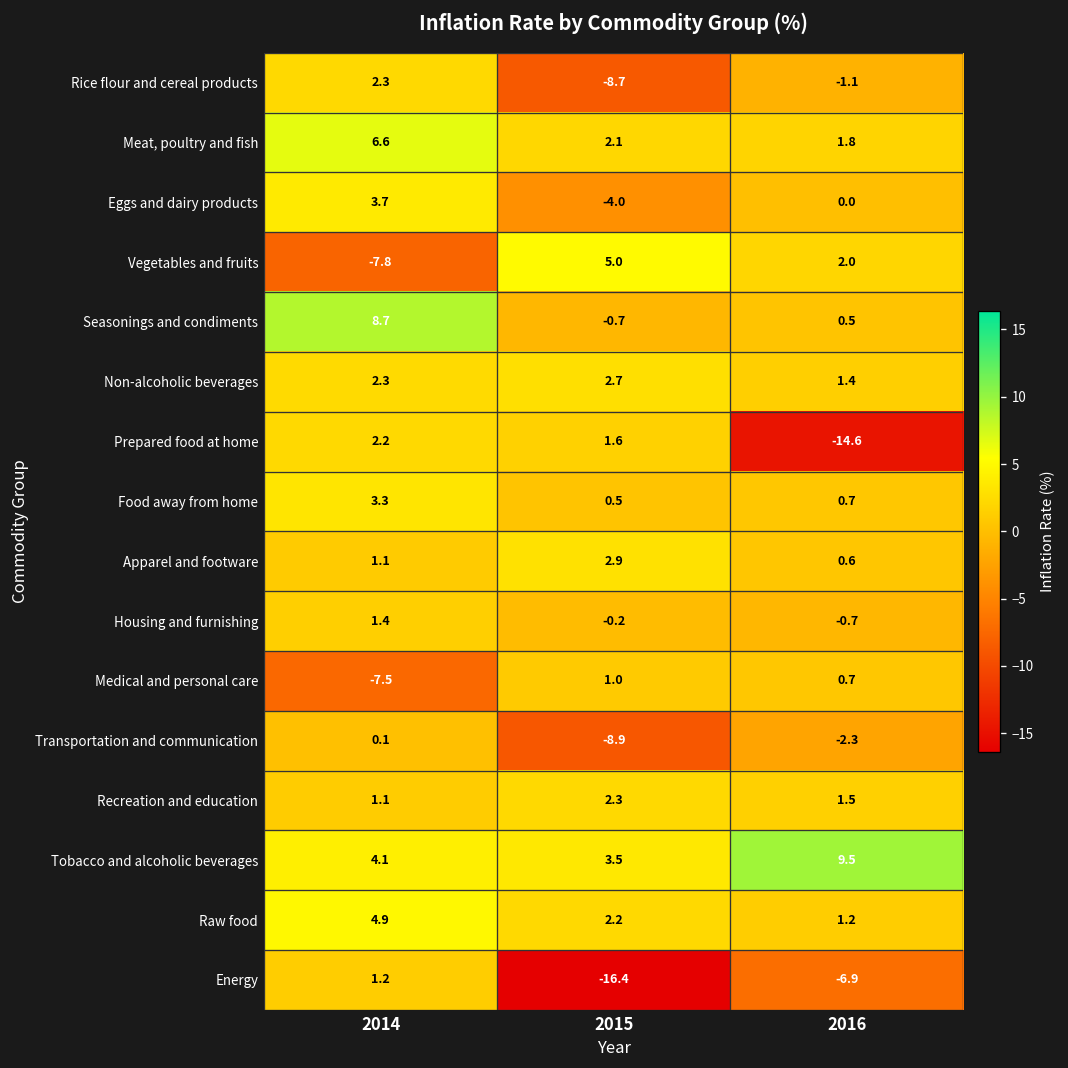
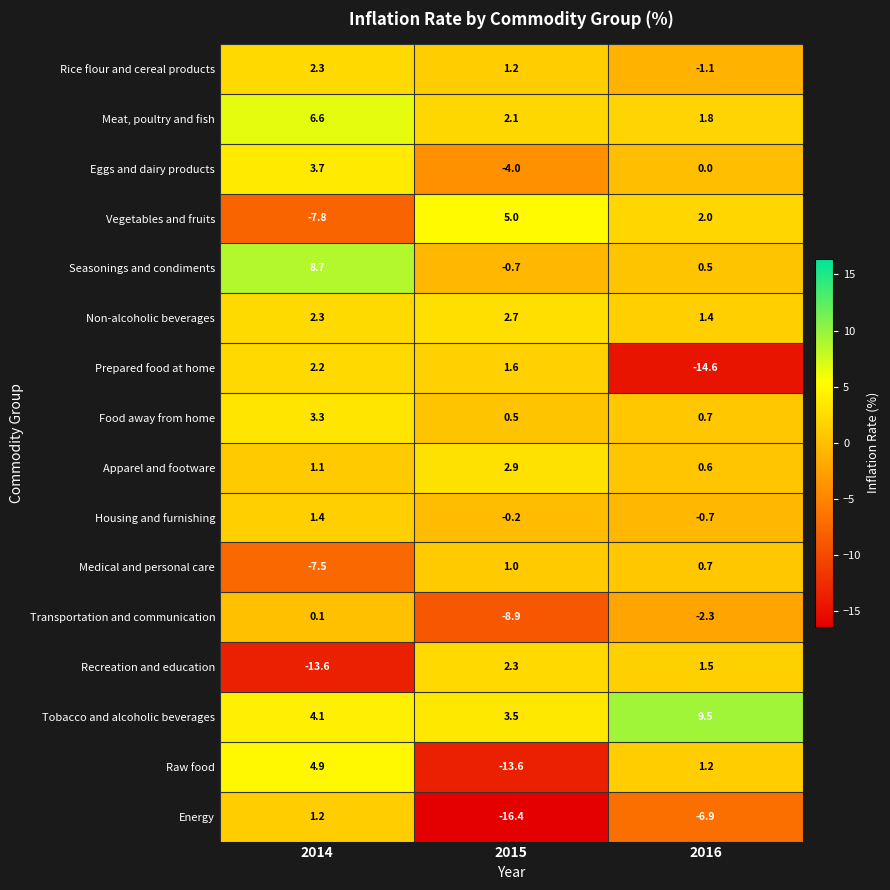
Rice flour and cereal products, 2015: -8.7 -> 1.2
Recreation and education, 2014: 1.1 -> -13.6
Raw food, 2015: 2.2 -> -13.6
